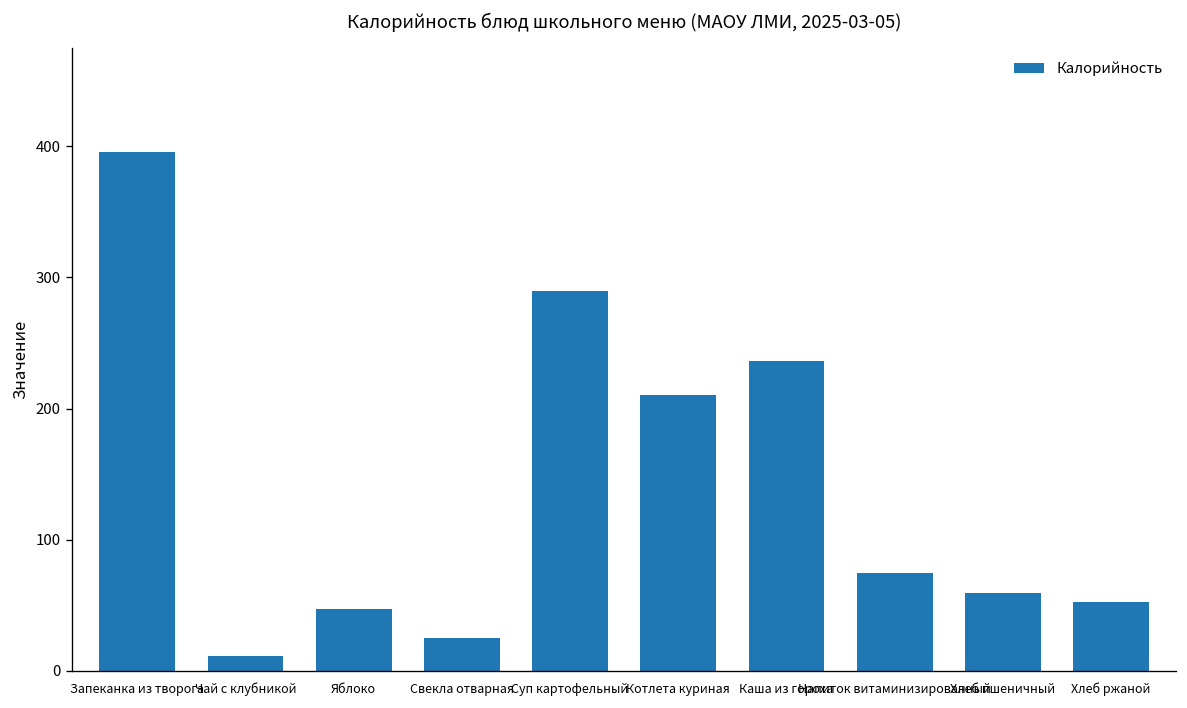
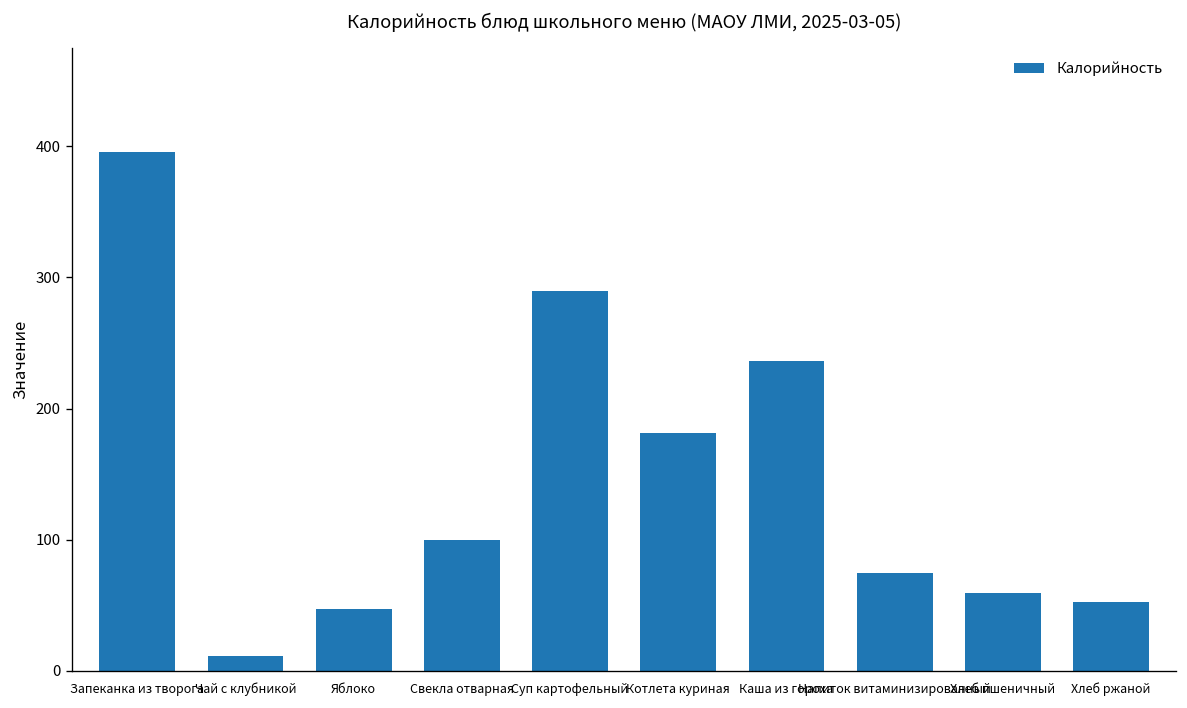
Свекла отварная: 25 -> 100
Котлета куриная: 210 -> 181
